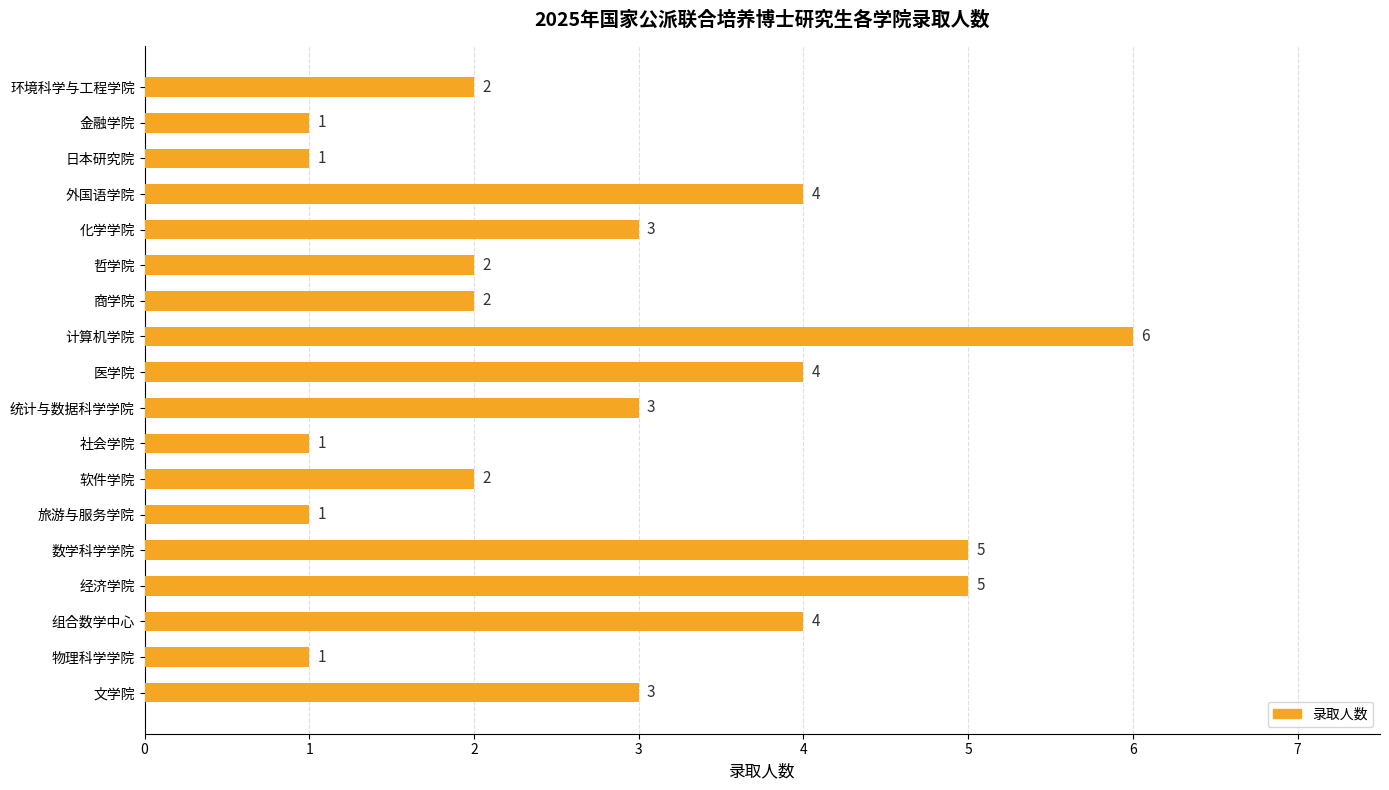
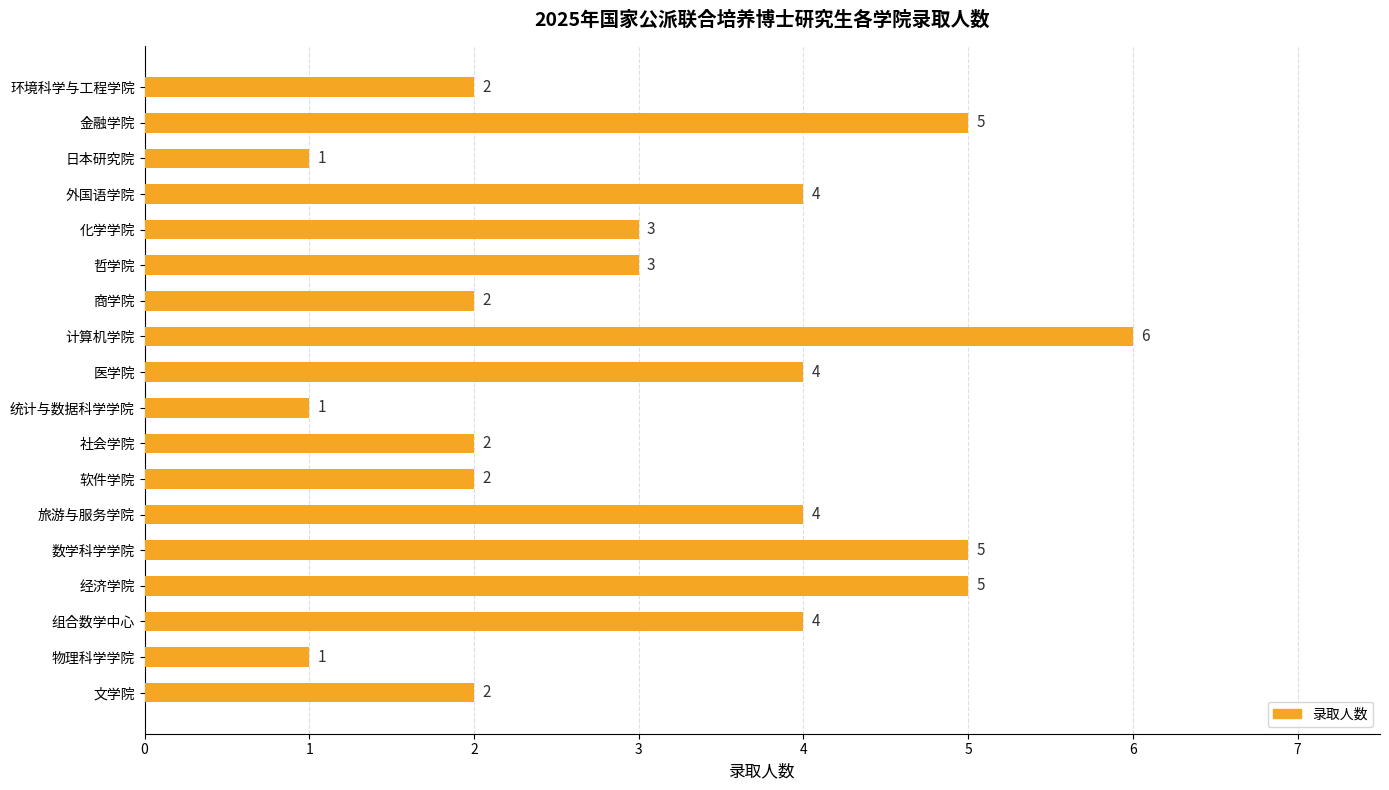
金融学院: 1 -> 5
哲学院: 2 -> 3
统计与数据科学学院: 3 -> 1
社会学院: 1 -> 2
旅游与服务学院: 1 -> 4
文学院: 3 -> 2
